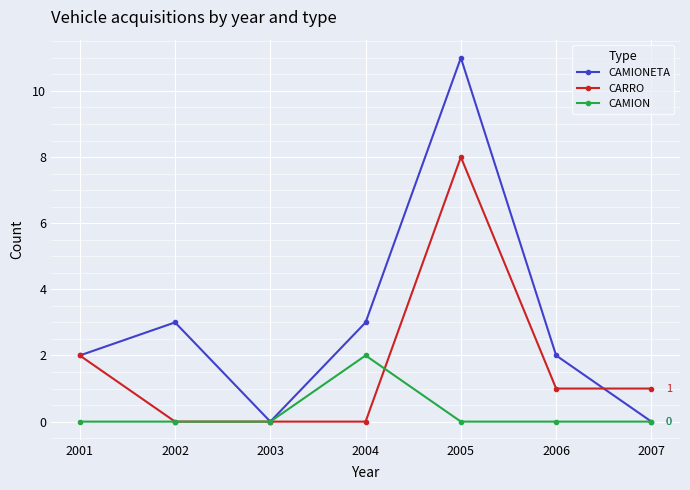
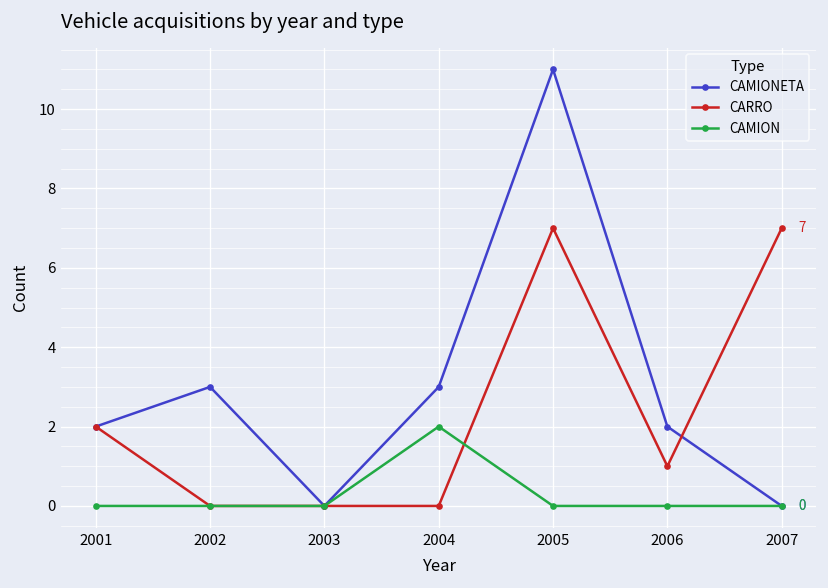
CARRO, 2005: 8 -> 7
CARRO, 2007: 1 -> 7
